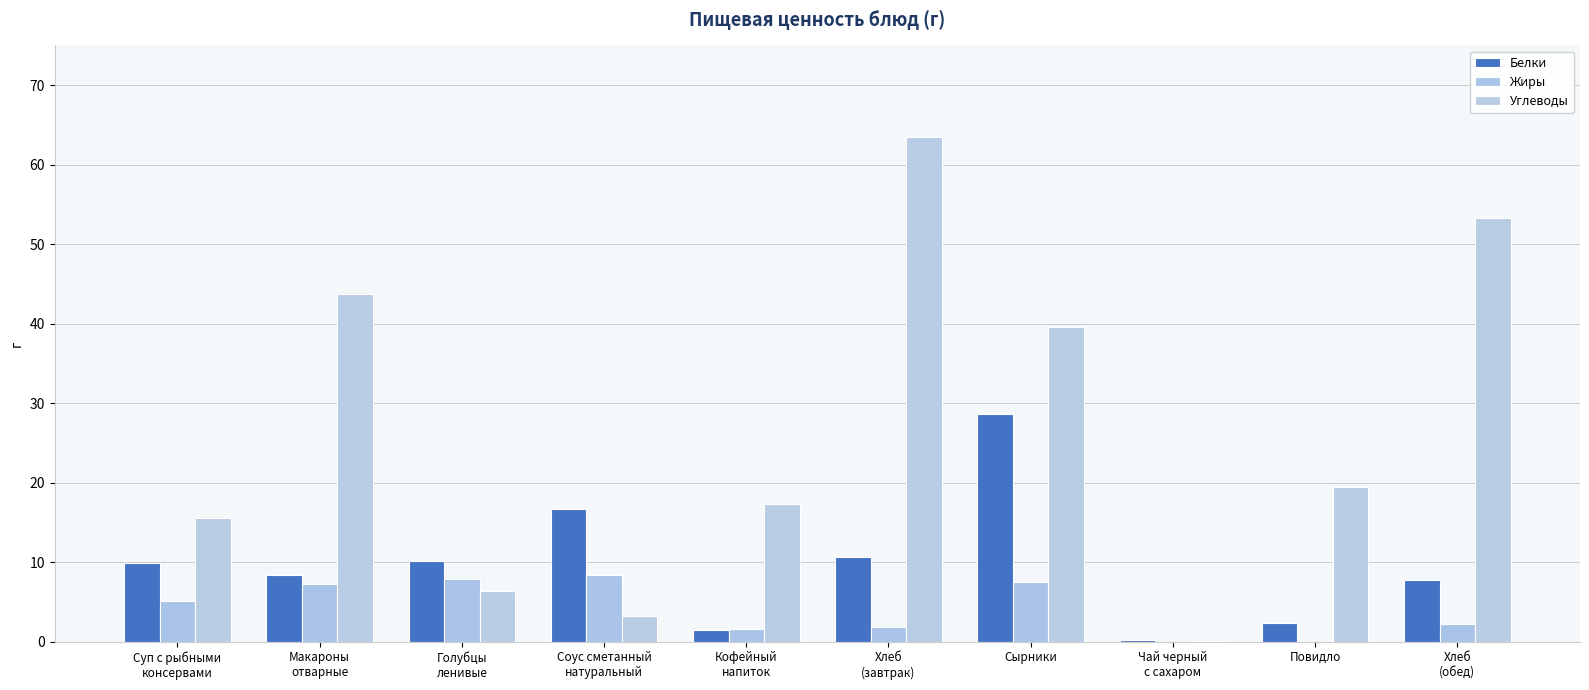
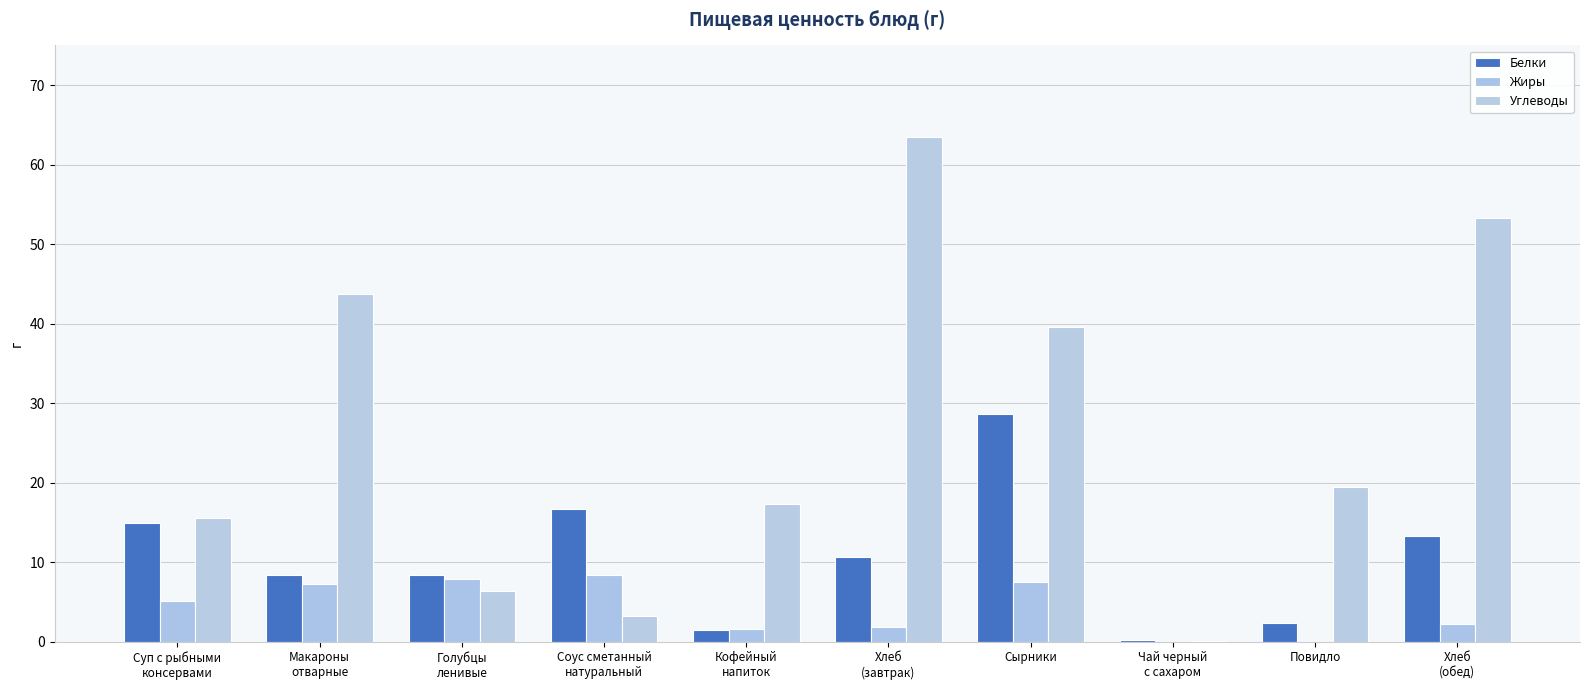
Белки, Суп с рыбными консервами: 10 -> 15
Белки, Голубцы ленивые: 10 -> 8
Белки, Хлеб (обед): 8 -> 13
